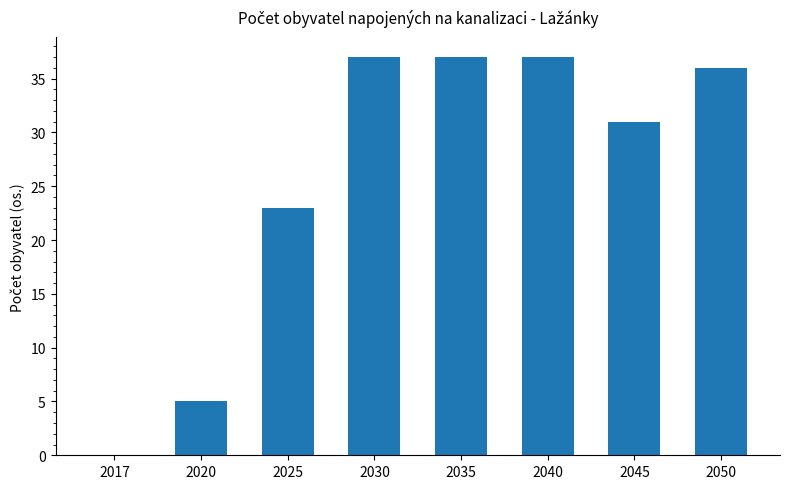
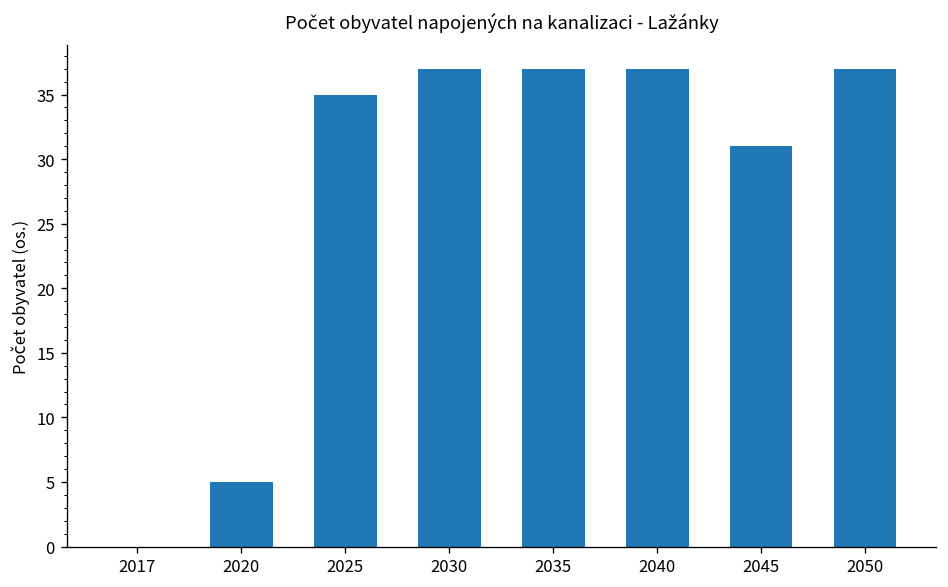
2025: 23 -> 35
2050: 36 -> 37
